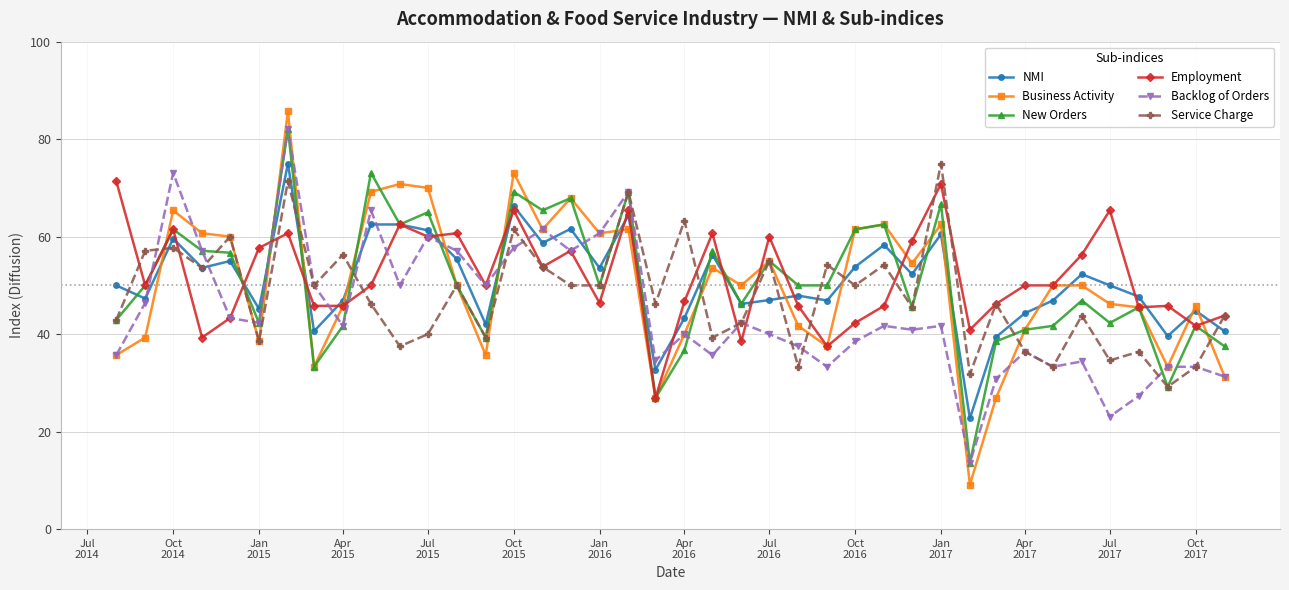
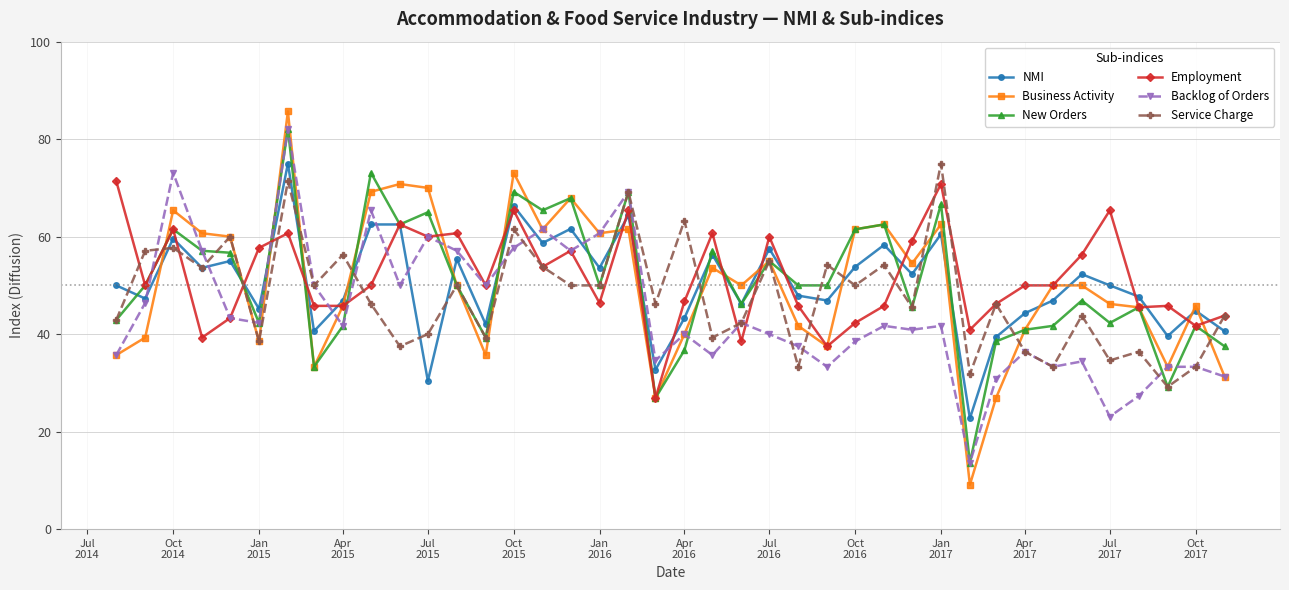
NMI, Jul 2015: 61 -> 30
NMI, Jul 2016: 47 -> 58
